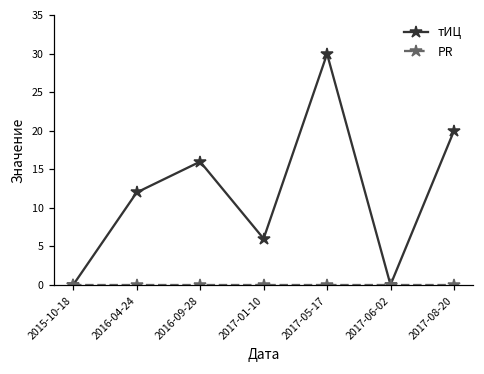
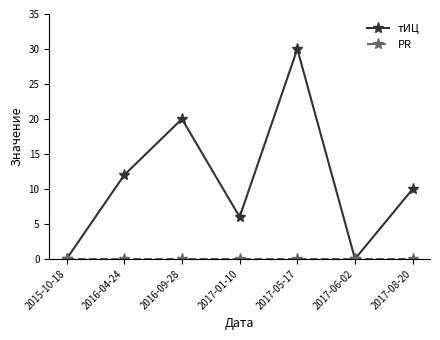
тИЦ, 2016-09-28: 16 -> 20
тИЦ, 2017-08-20: 20 -> 10
